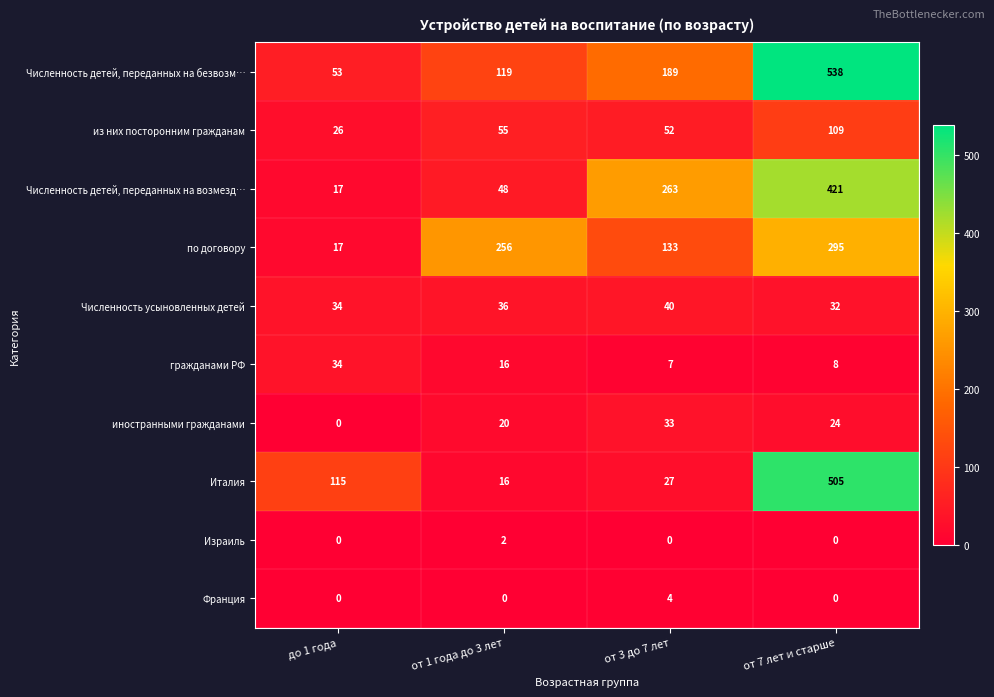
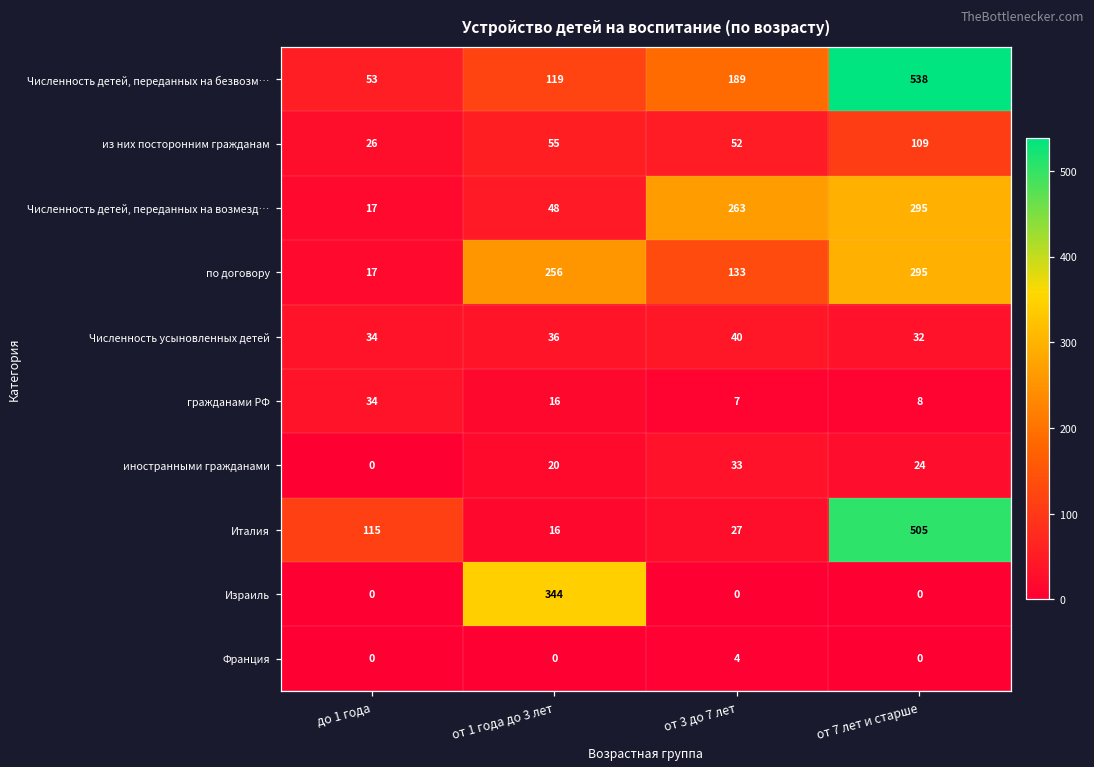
Численность детей, переданных на возмезд…, от 7 лет и старше: 421 -> 295
Израиль, от 1 года до 3 лет: 2 -> 344
